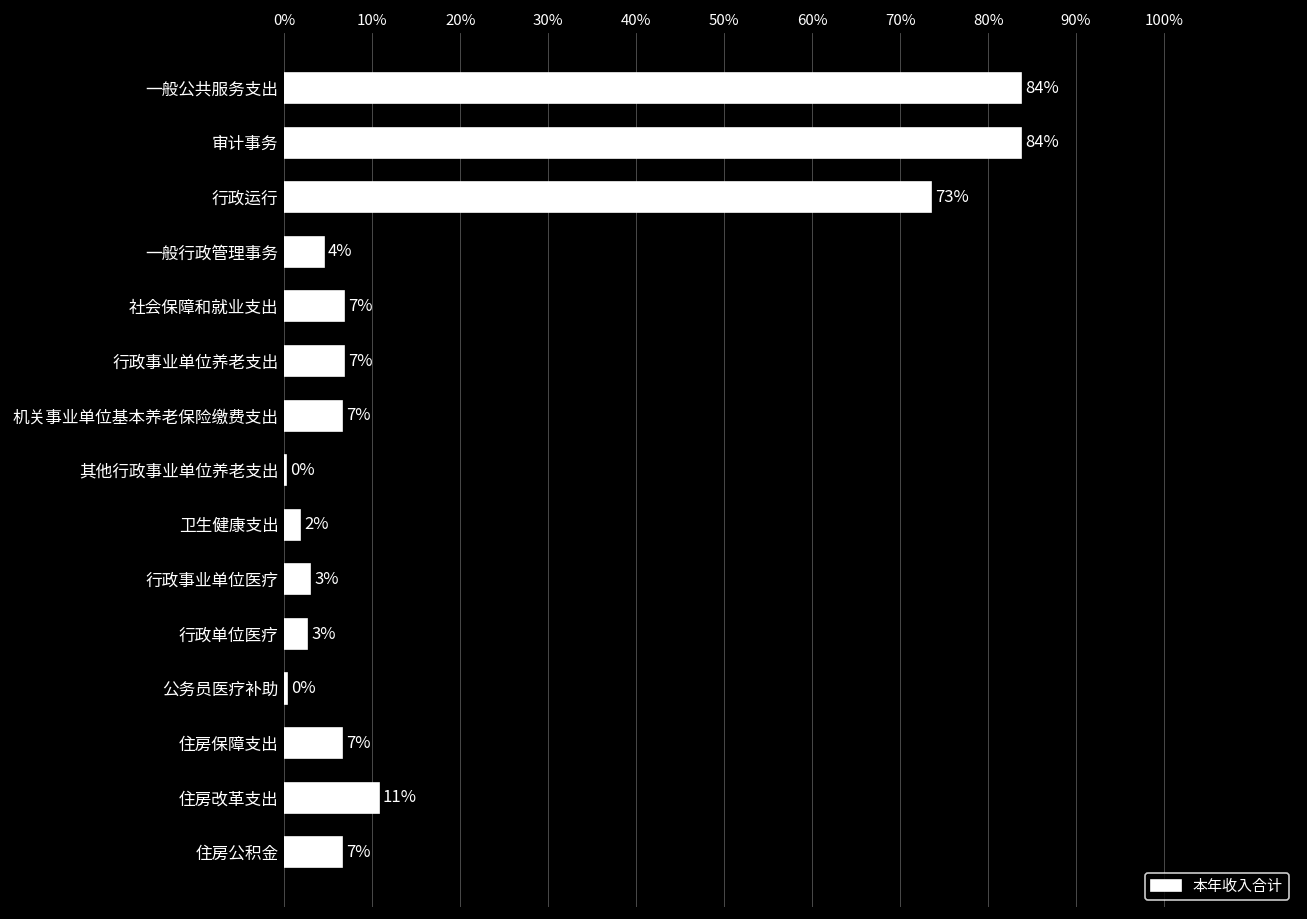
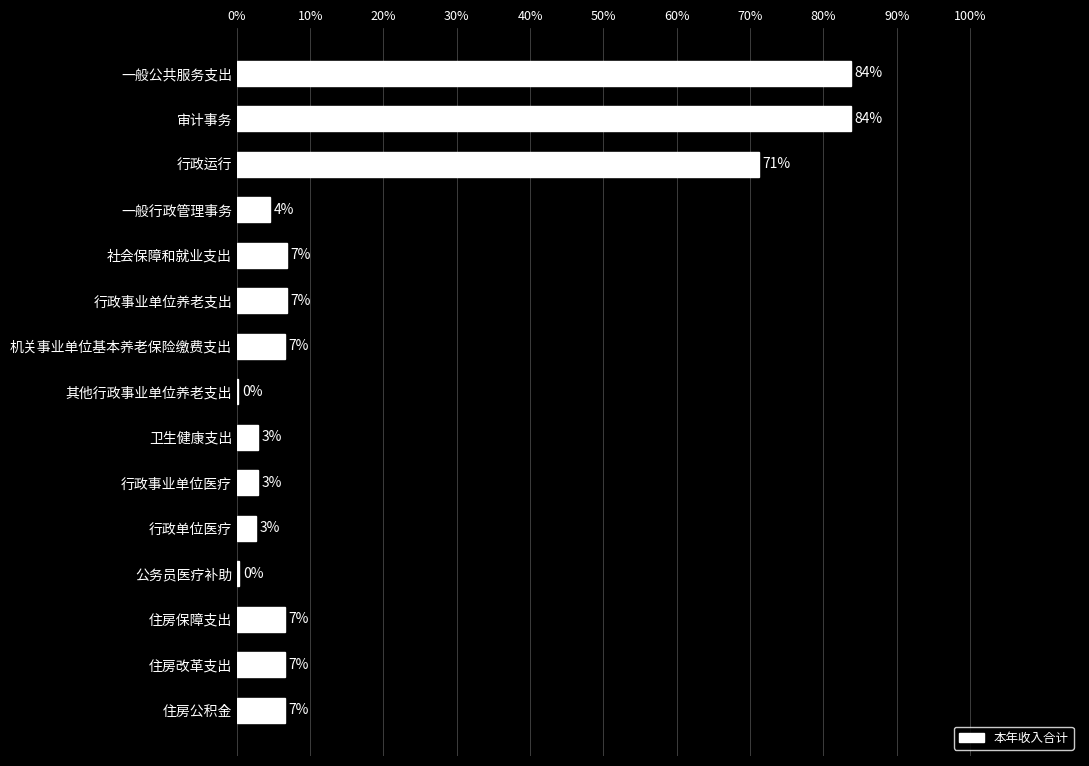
行政运行: 73% -> 71%
卫生健康支出: 2% -> 3%
住房改革支出: 11% -> 7%
